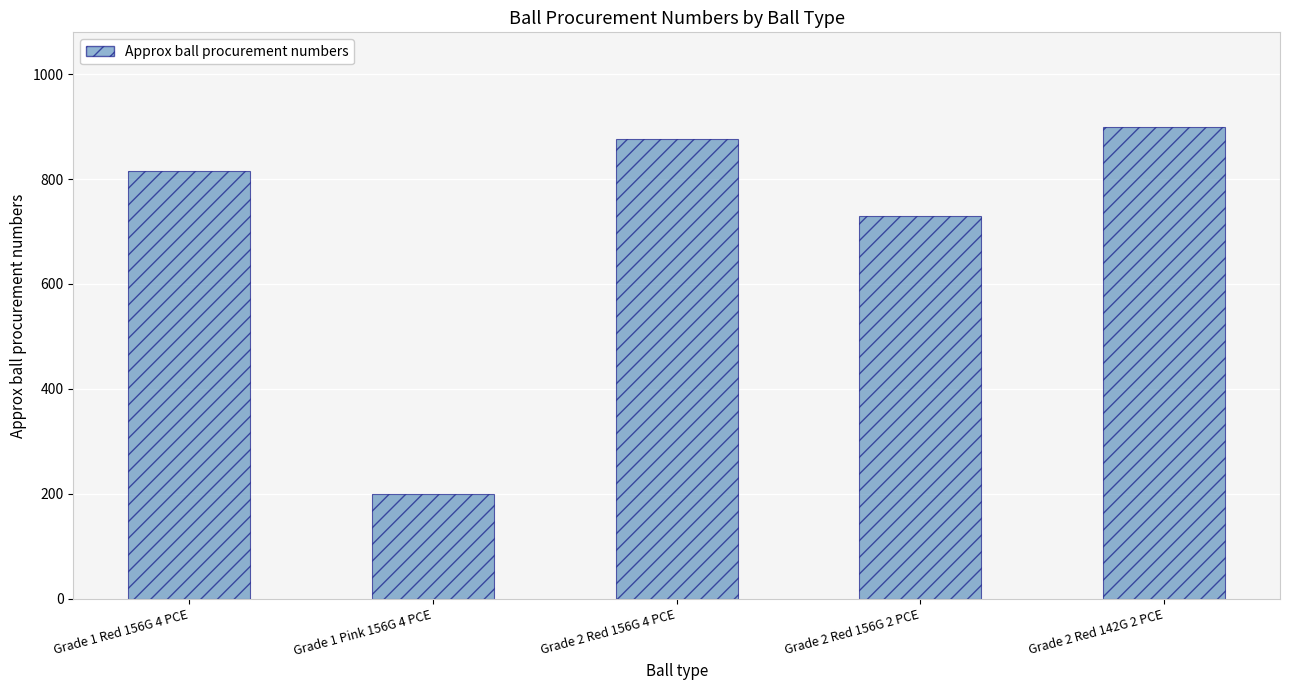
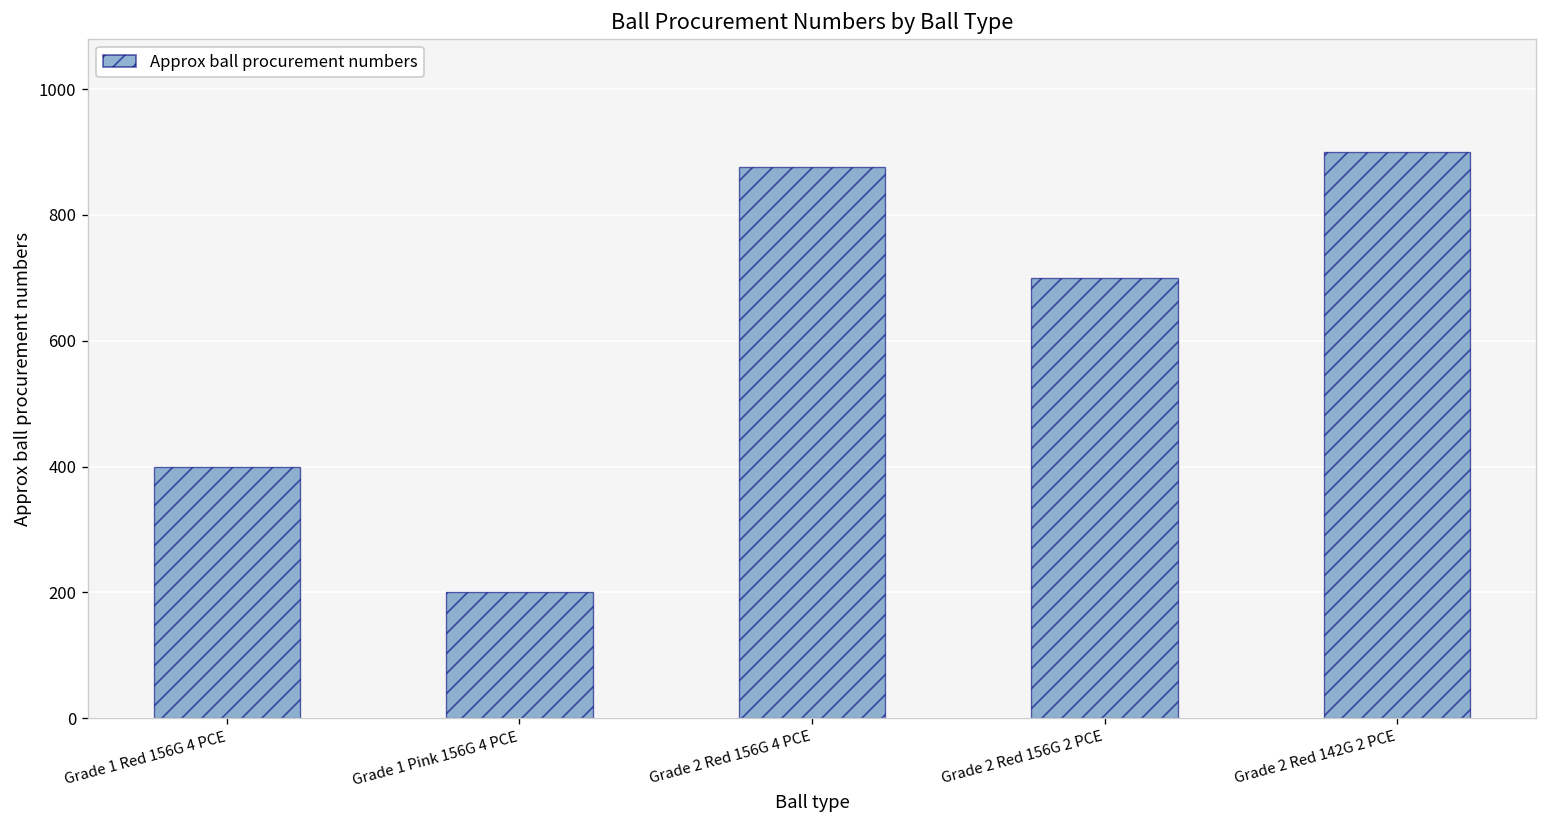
Grade 1 Red 156G 4 PCE: 820 -> 400
Grade 2 Red 156G 2 PCE: 730 -> 700
